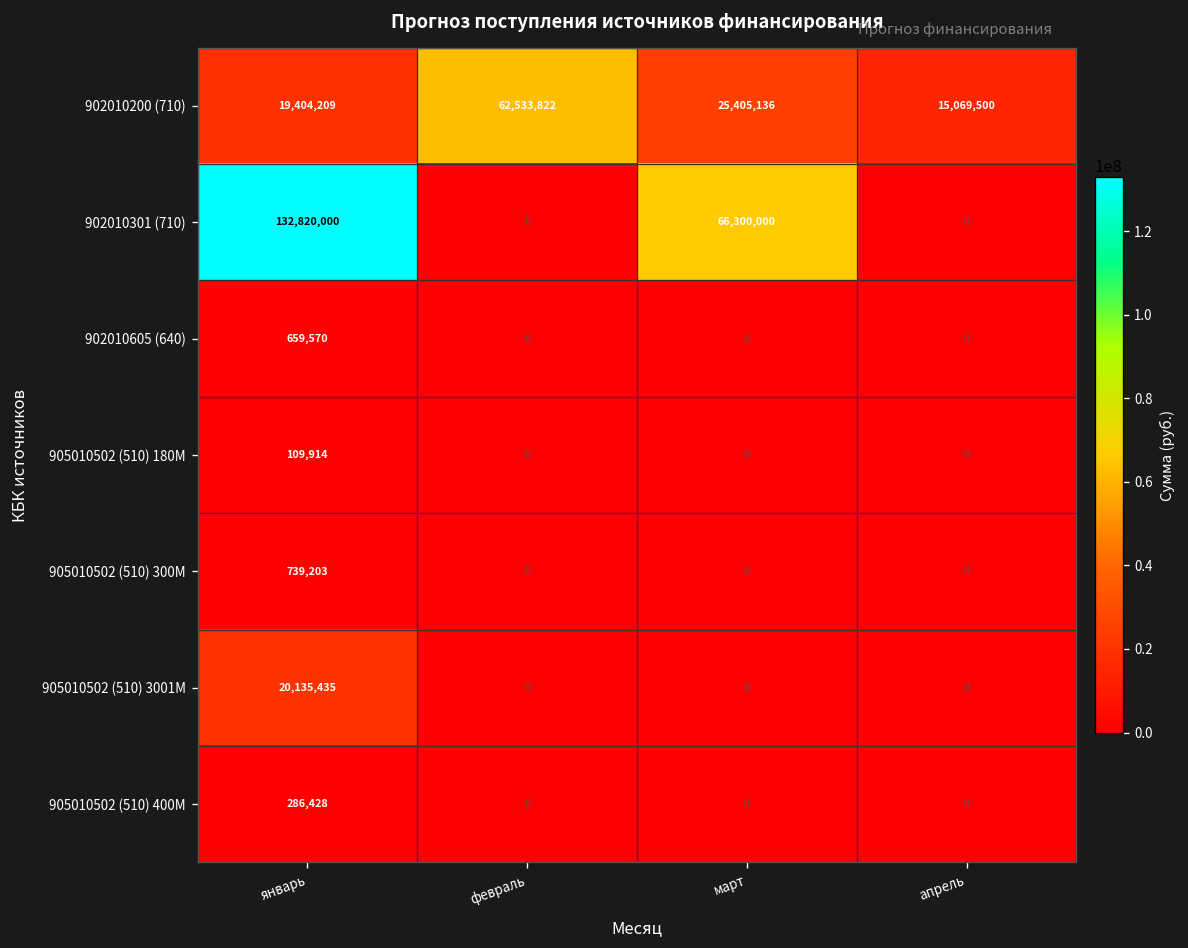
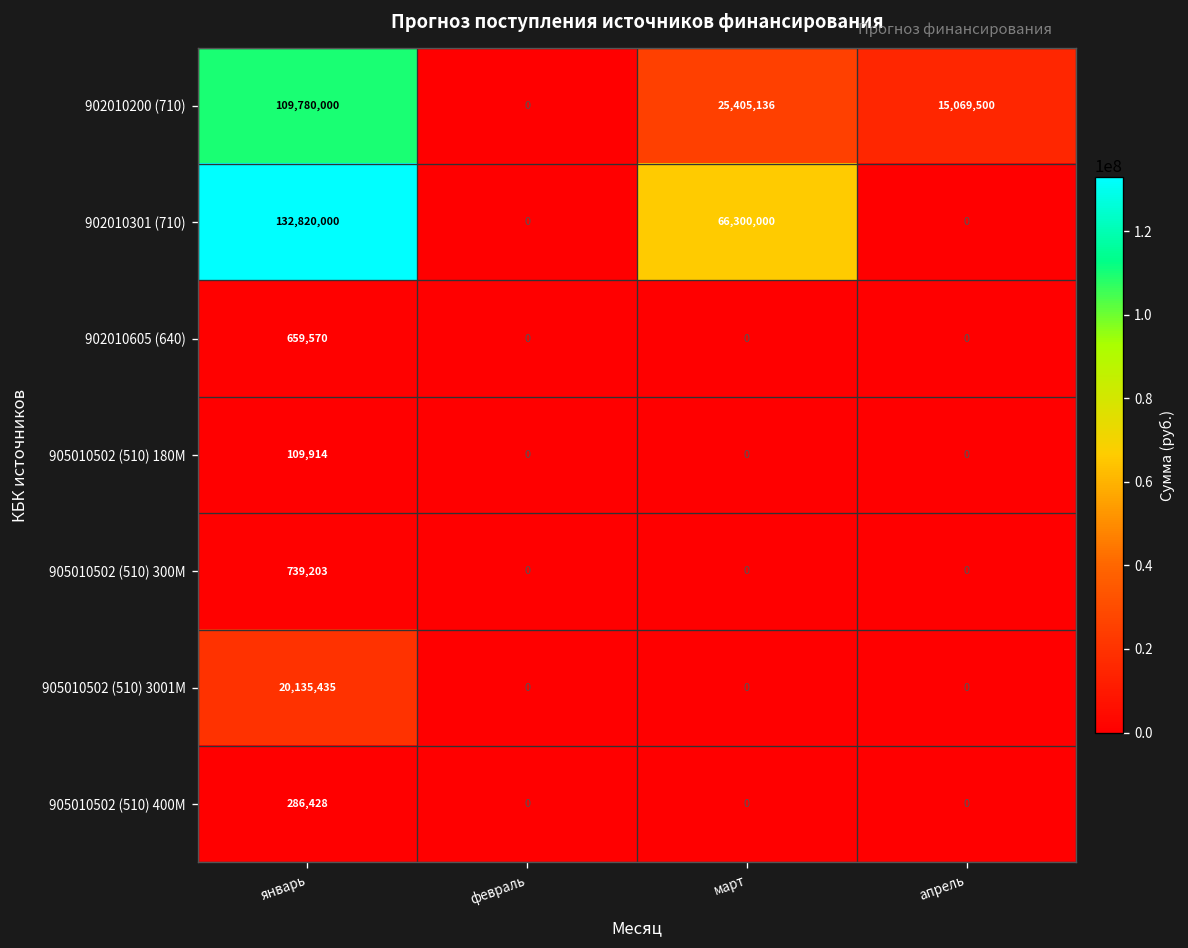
902010200 (710), январь: 19,404,209 -> 109,780,000
902010200 (710), февраль: 62,533,822 -> 0
